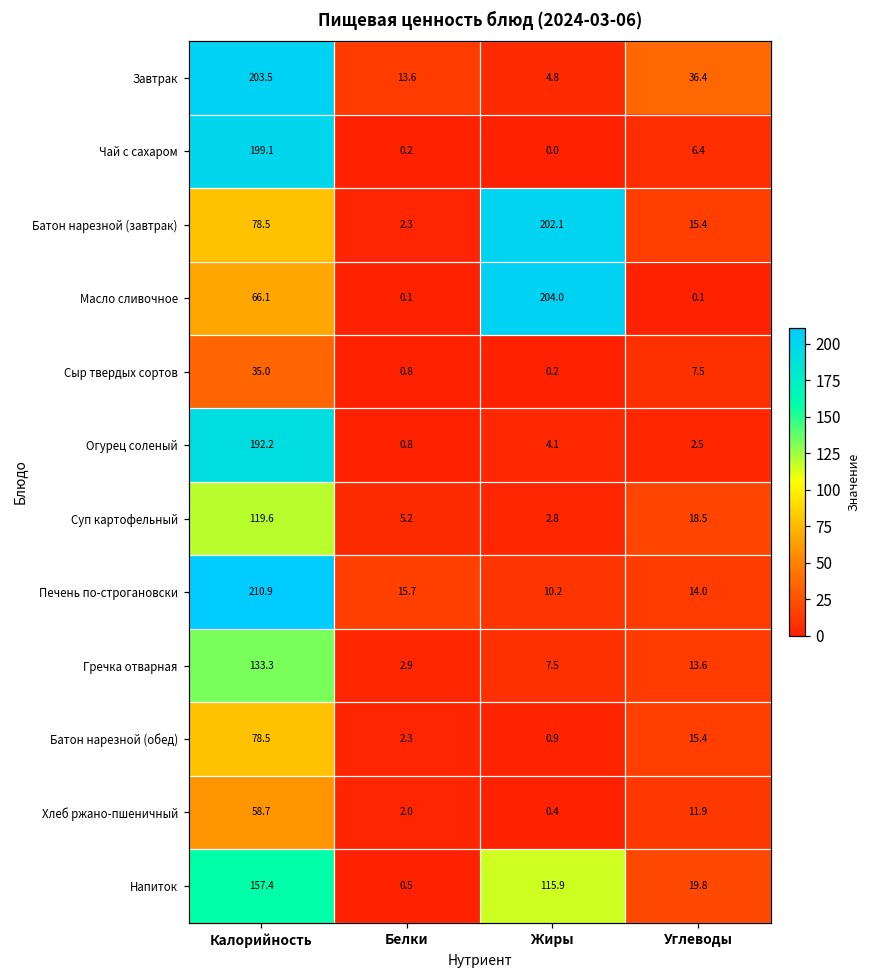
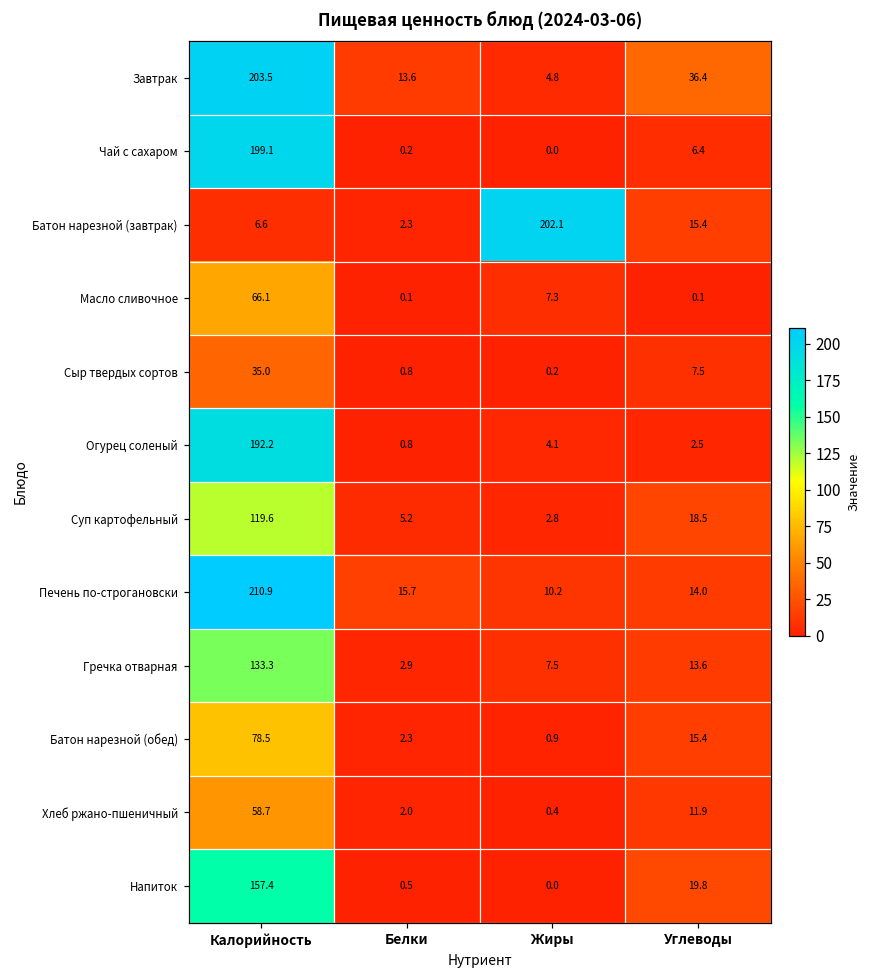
Батон нарезной (завтрак), Калорийность: 78.5 -> 6.6
Масло сливочное, Жиры: 204.0 -> 7.3
Напиток, Жиры: 115.9 -> 0.0
